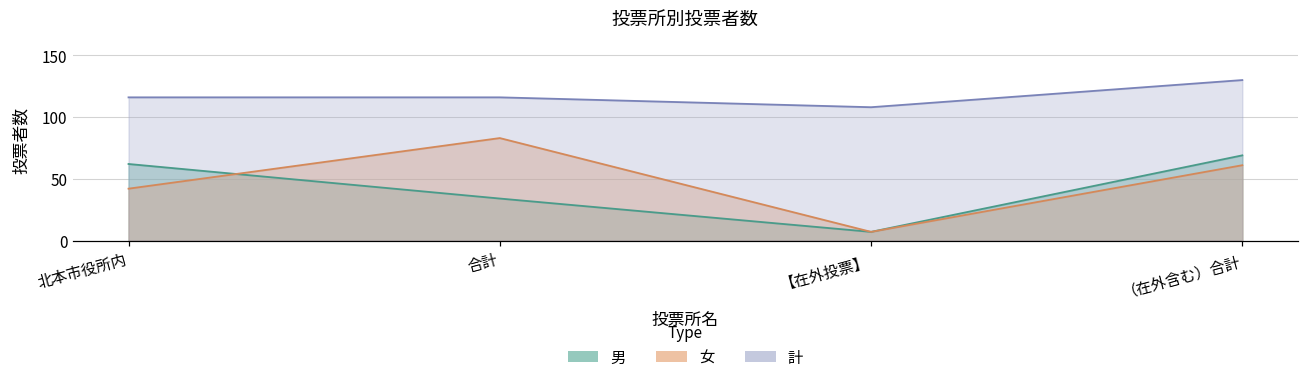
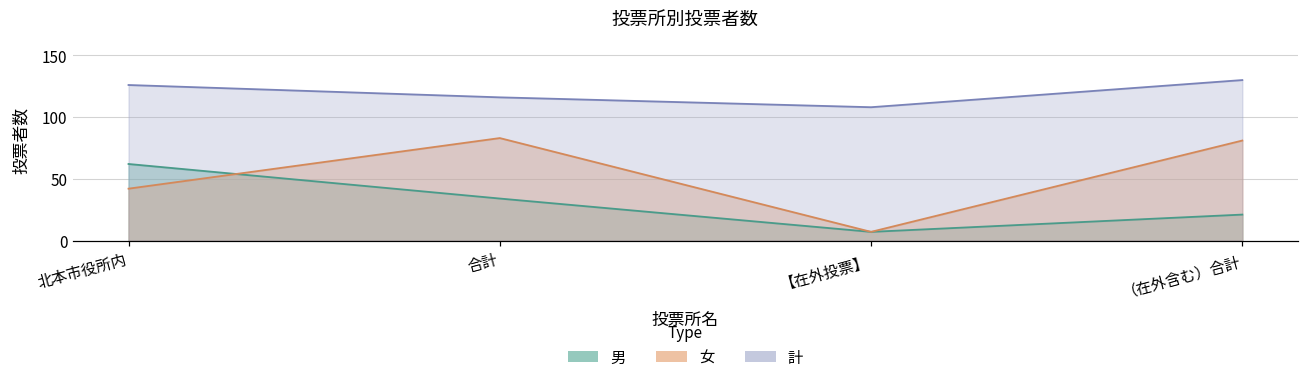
計, 北本市役所内: 116 -> 126
男, （在外含む）合計: 69 -> 21
女, （在外含む）合計: 61 -> 81
